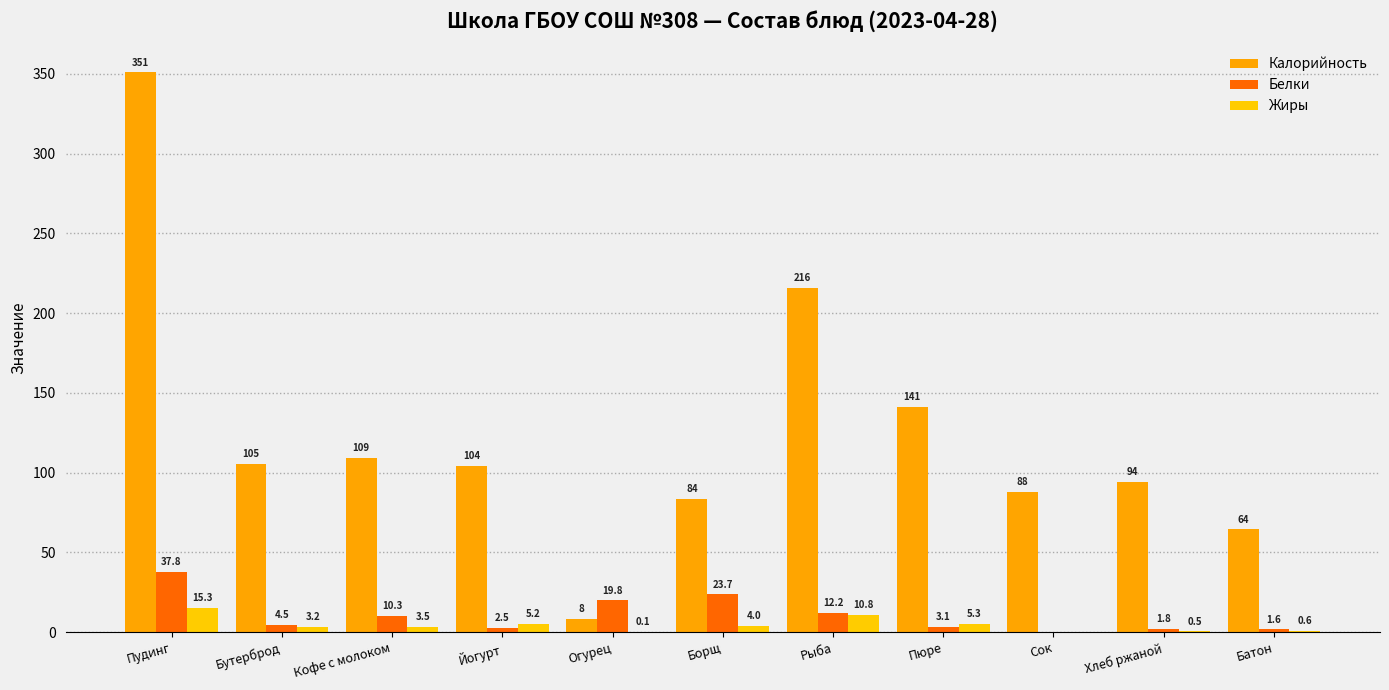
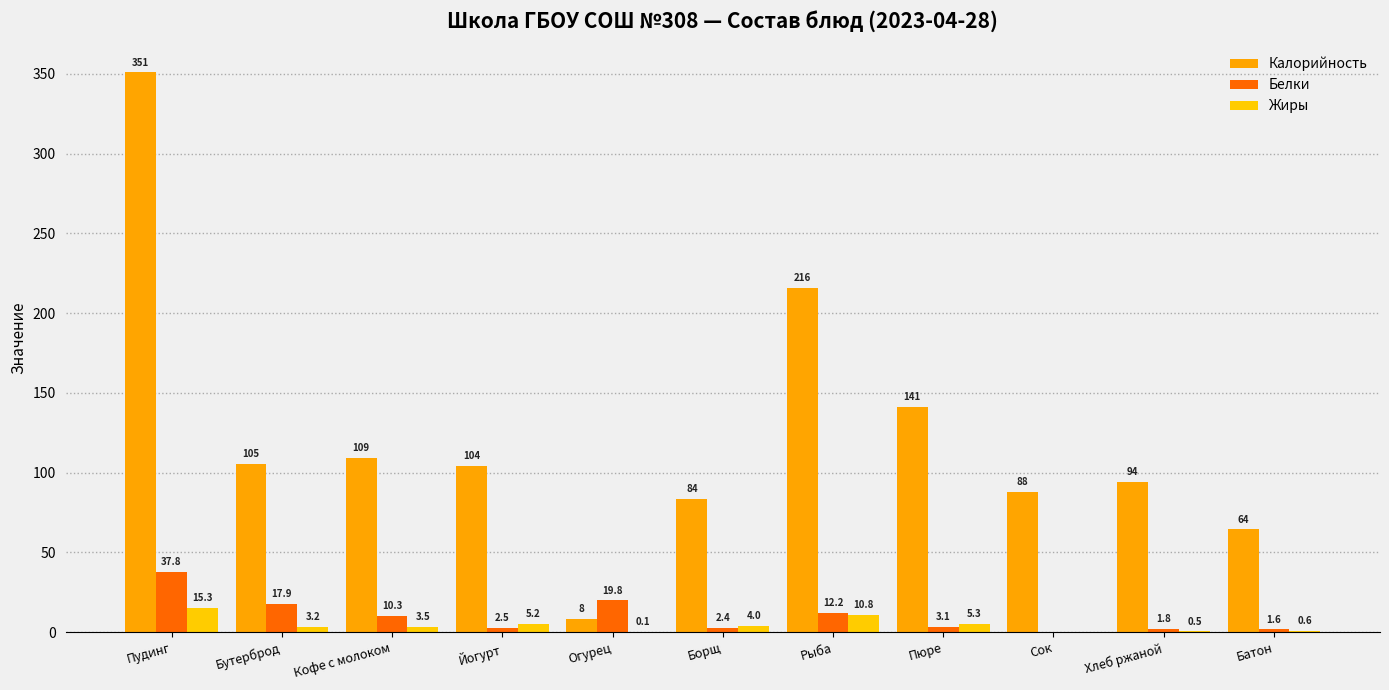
Белки, Бутерброд: 4.5 -> 17.9
Белки, Борщ: 23.7 -> 2.4
